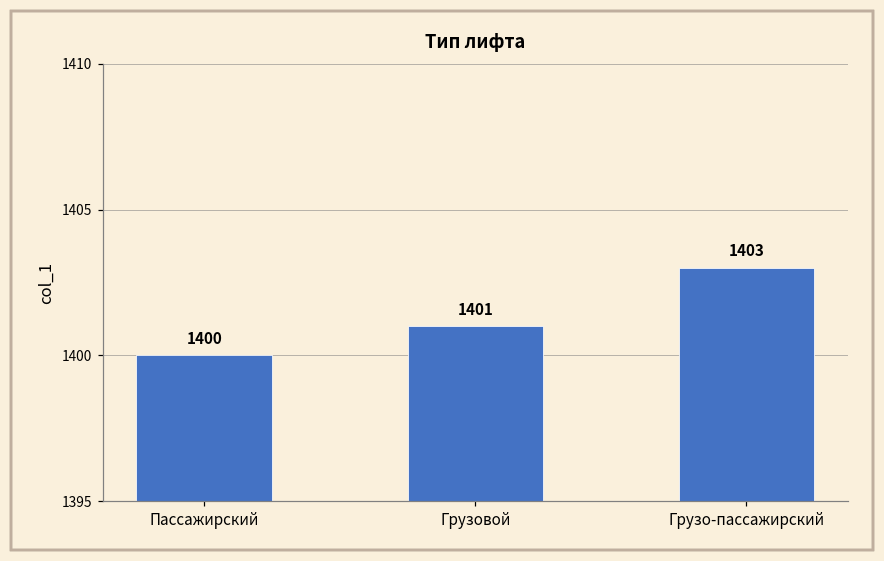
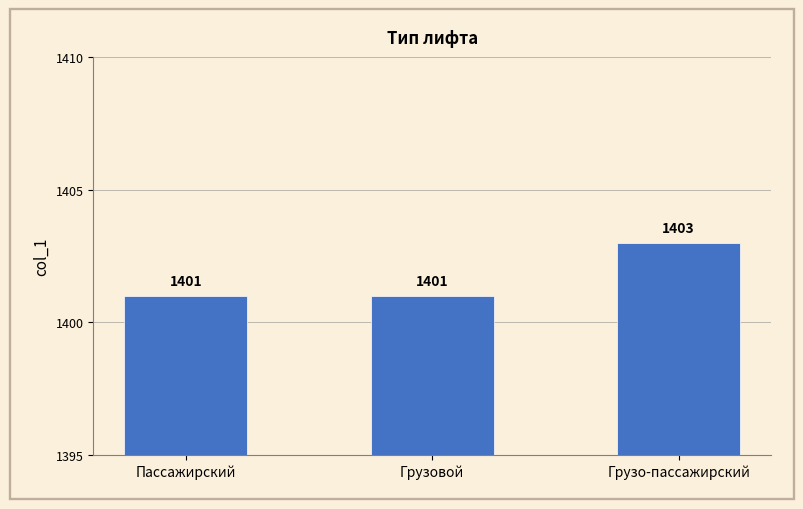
Пассажирский: 1400 -> 1401
